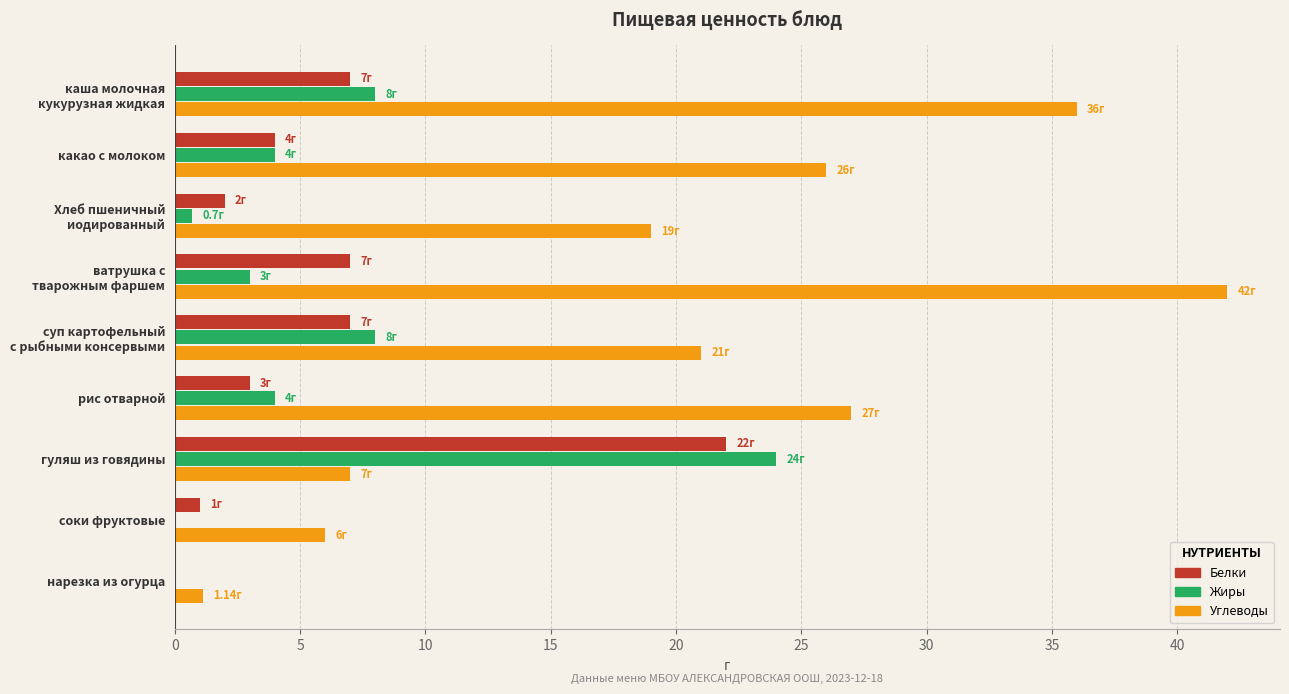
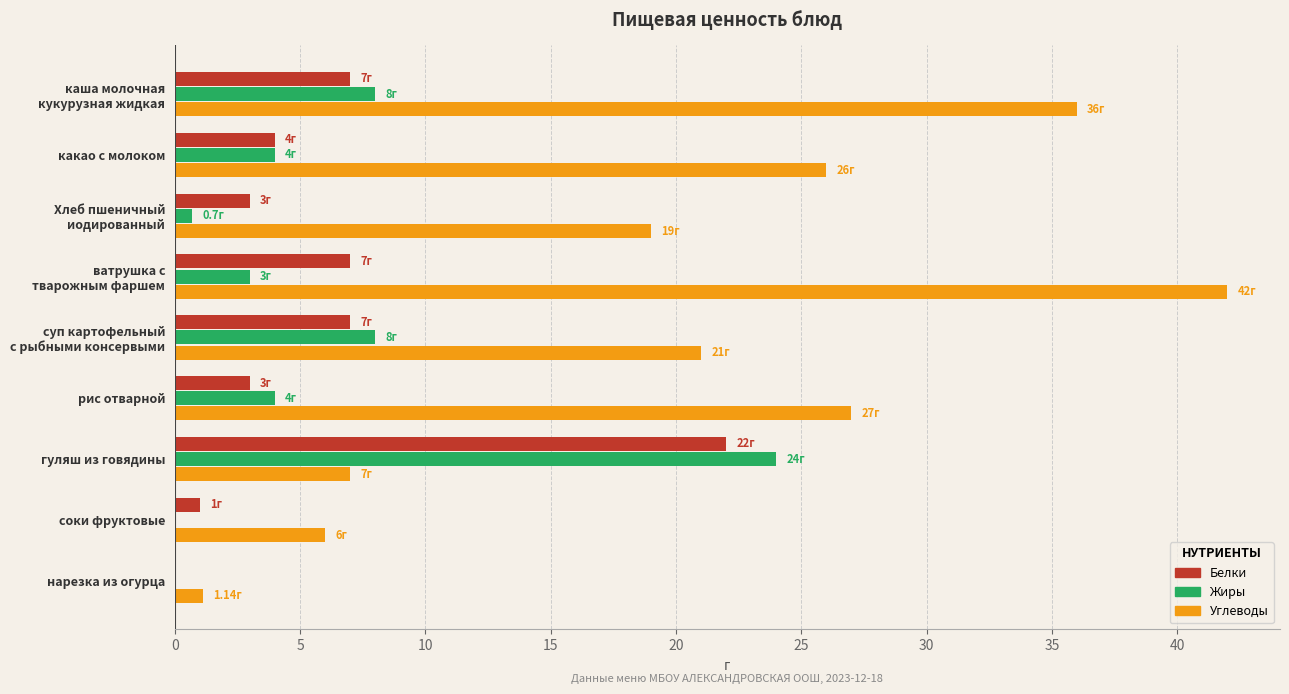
Белки, Хлеб пшеничный иодированный: 2г -> 3г
